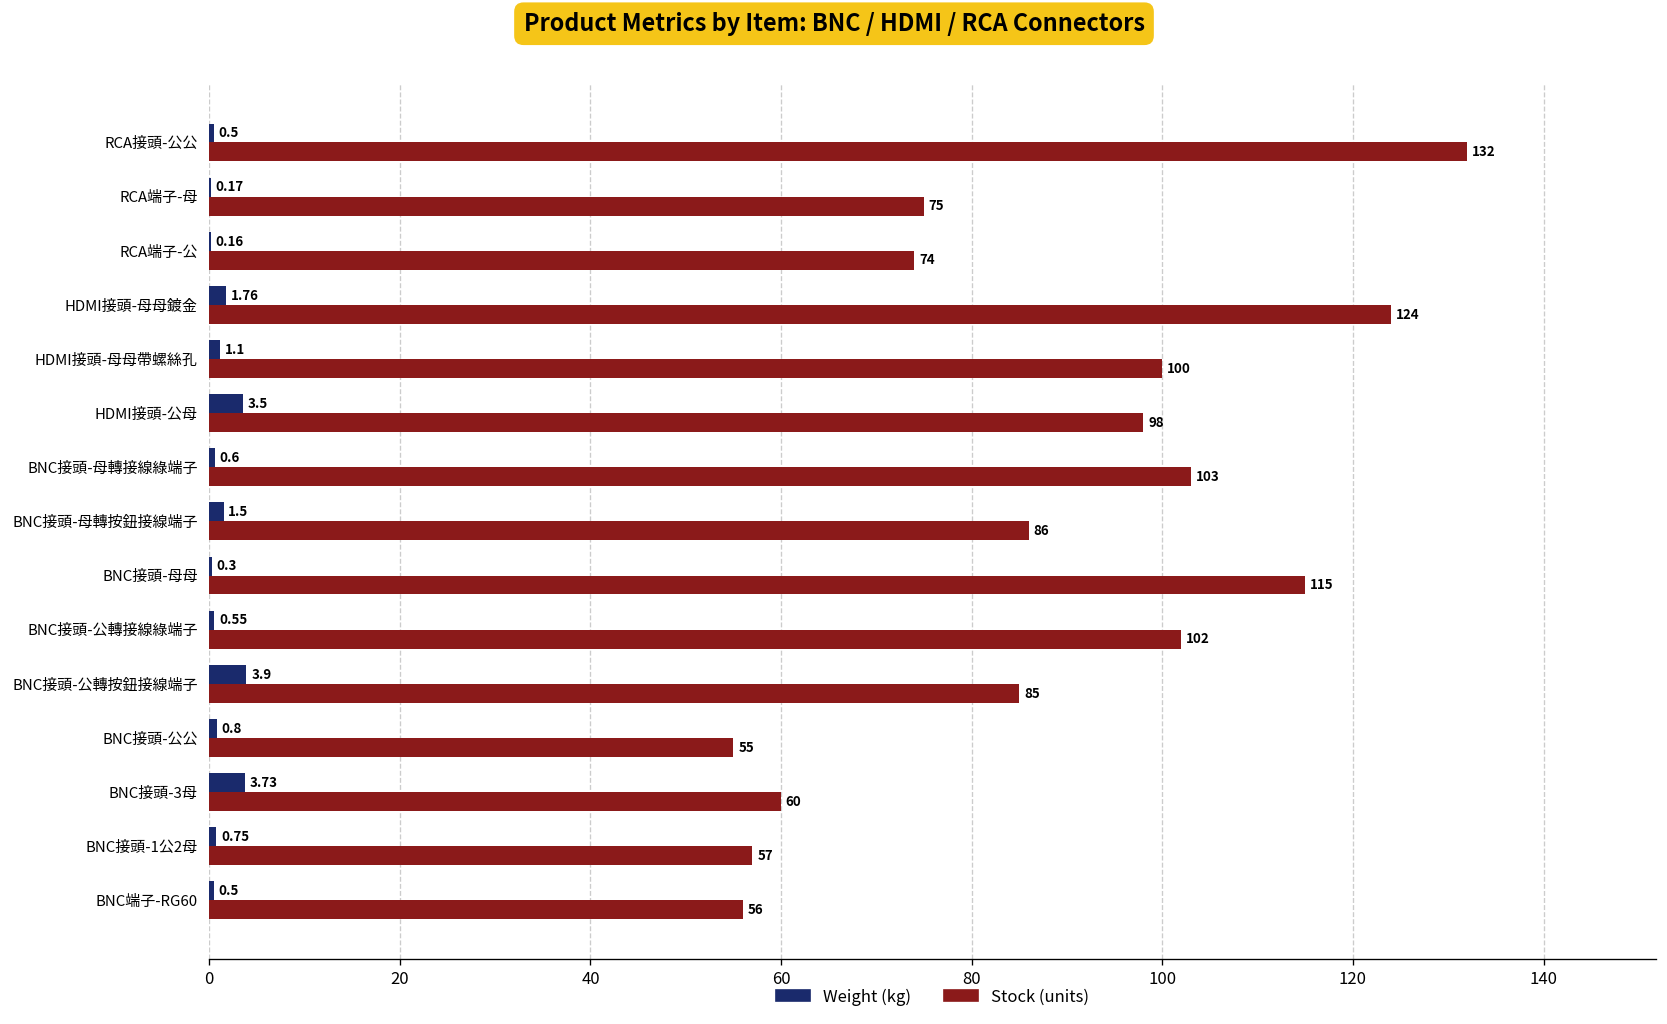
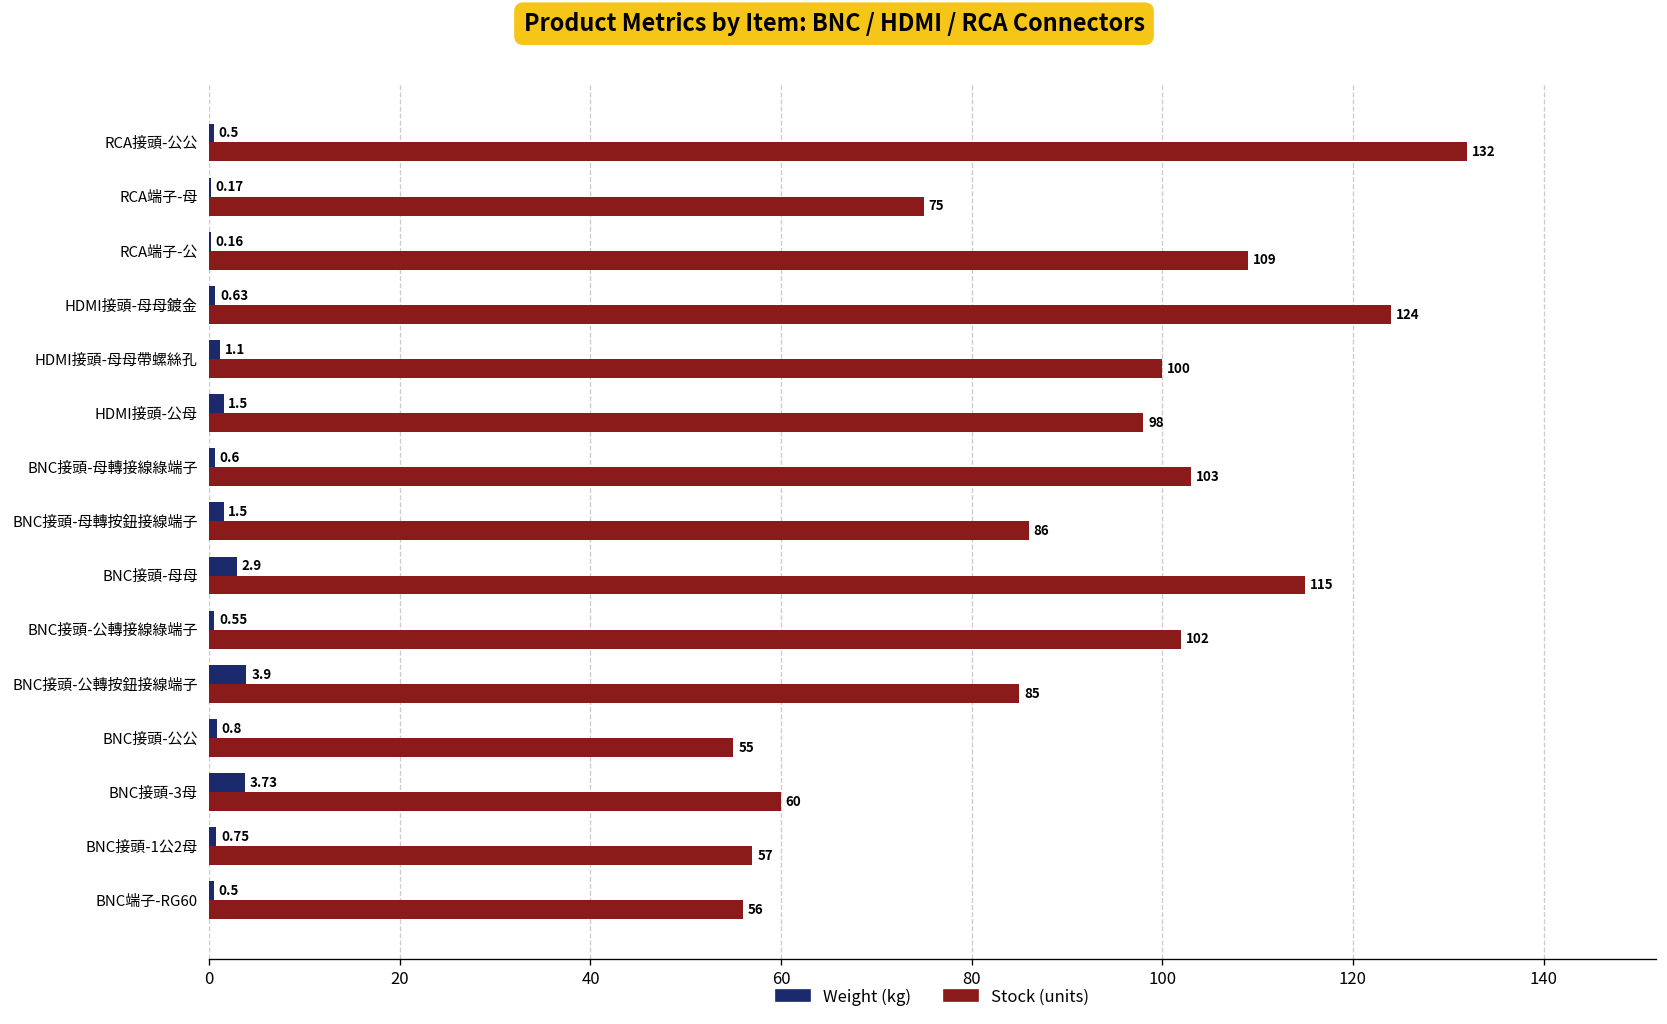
Stock (units), RCA端子-公: 74 -> 109
Weight (kg), HDMI接頭-母母鍍金: 1.76 -> 0.63
Weight (kg), HDMI接頭-公母: 3.5 -> 1.5
Weight (kg), BNC接頭-母母: 0.3 -> 2.9
